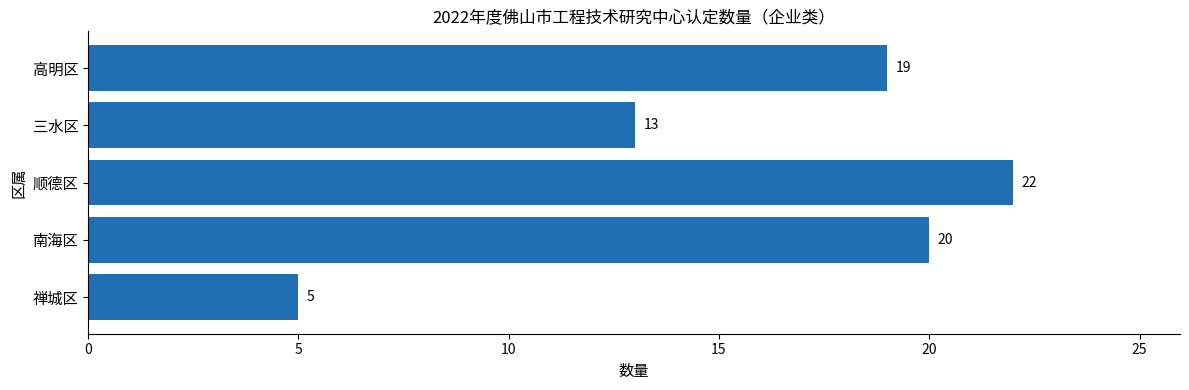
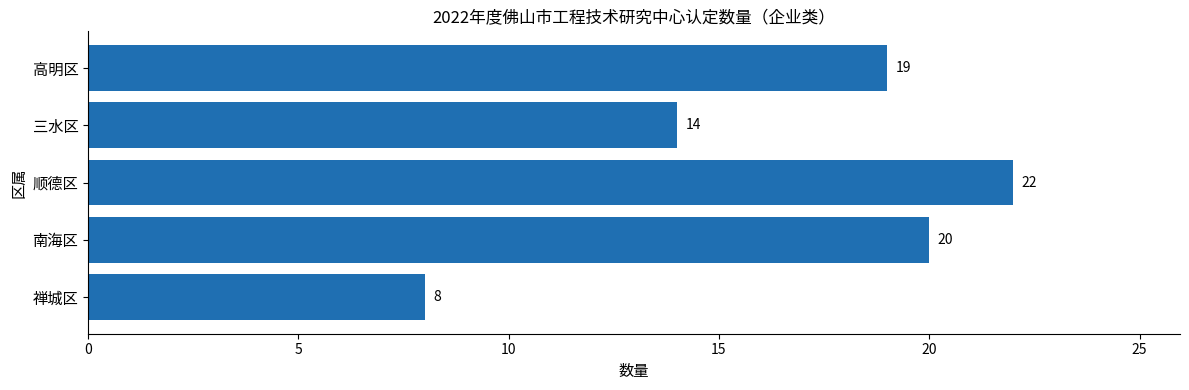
三水区: 13 -> 14
禅城区: 5 -> 8
